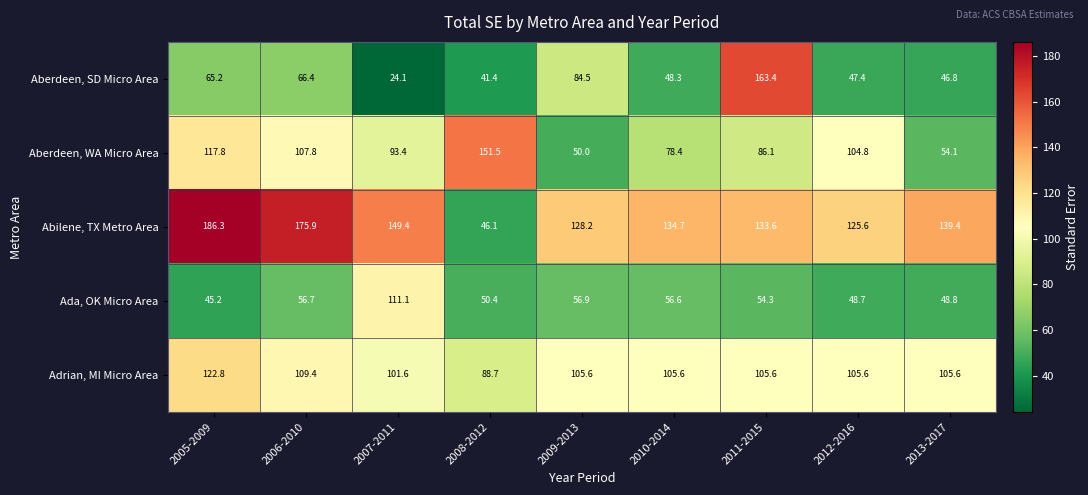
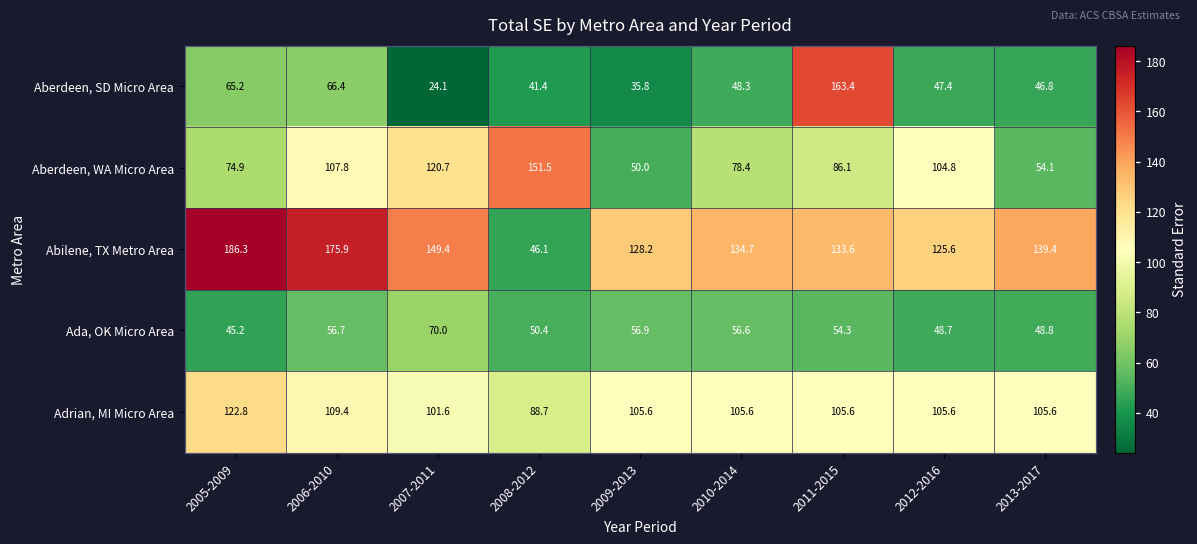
Aberdeen, SD Micro Area, 2009-2013: 84.5 -> 35.8
Aberdeen, WA Micro Area, 2005-2009: 117.8 -> 74.9
Aberdeen, WA Micro Area, 2007-2011: 93.4 -> 120.7
Ada, OK Micro Area, 2007-2011: 111.1 -> 70.0
